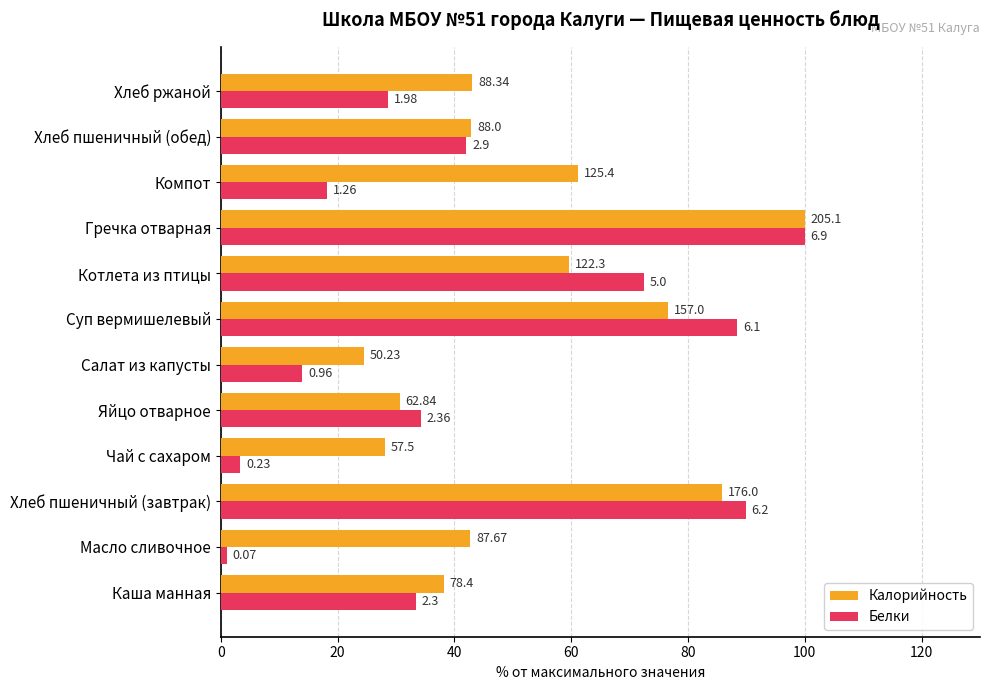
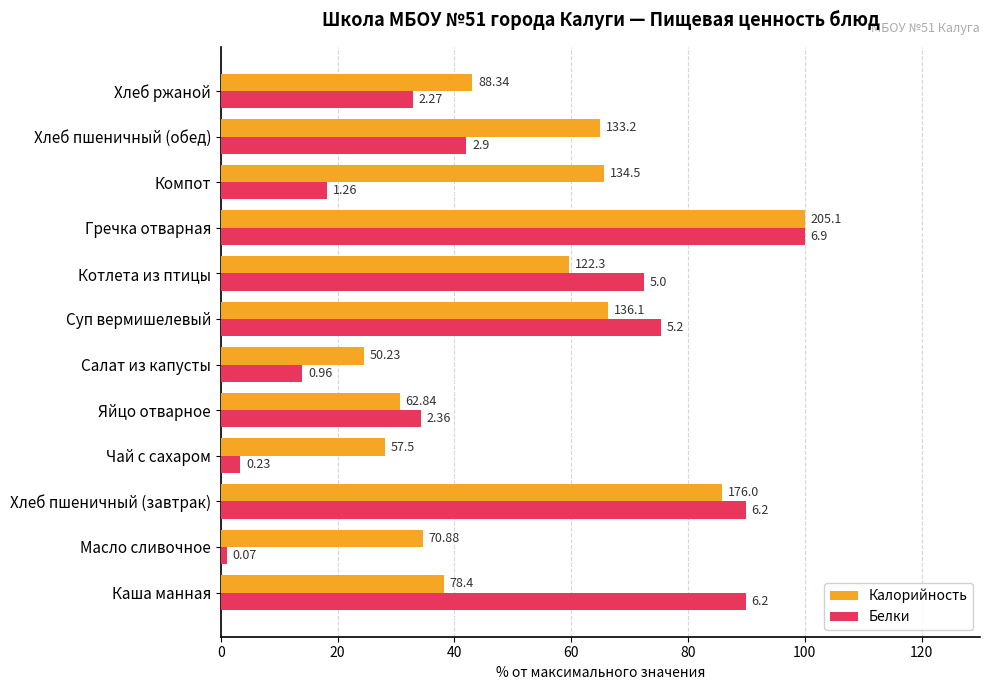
Белки, Хлеб ржаной: 1.98 -> 2.27
Калорийность, Хлеб пшеничный (обед): 88.0 -> 133.2
Калорийность, Компот: 125.4 -> 134.5
Калорийность, Суп вермишелевый: 157.0 -> 136.1
Белки, Суп вермишелевый: 6.1 -> 5.2
Калорийность, Масло сливочное: 87.67 -> 70.88
Белки, Каша манная: 2.3 -> 6.2
